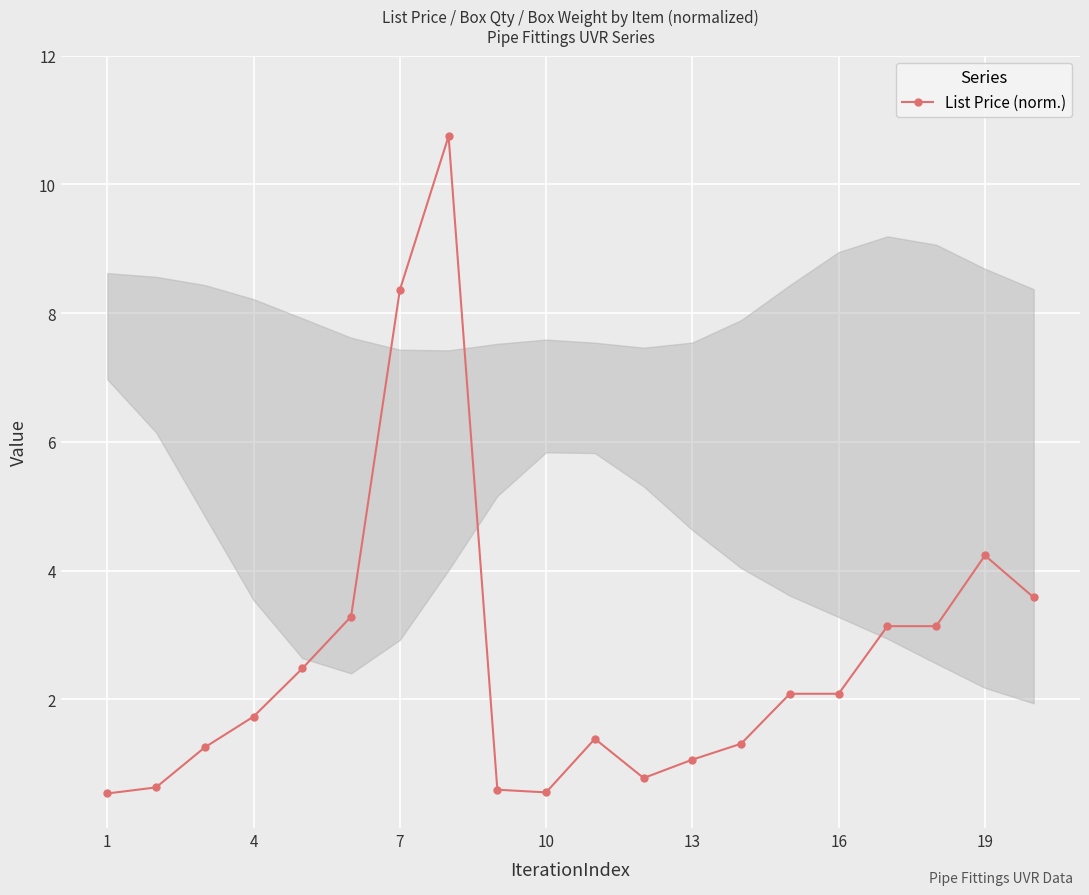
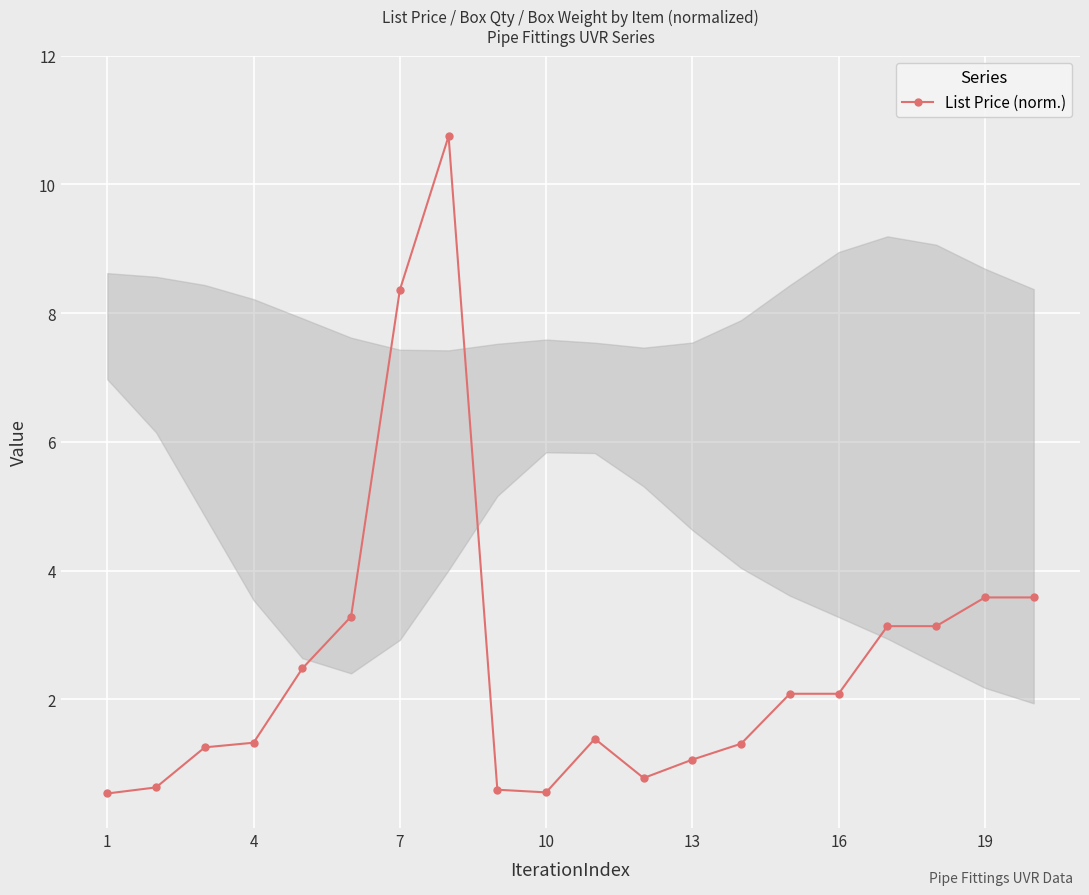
List Price (norm.), 4: 1.7 -> 1.3
List Price (norm.), 19: 4.2 -> 3.6
